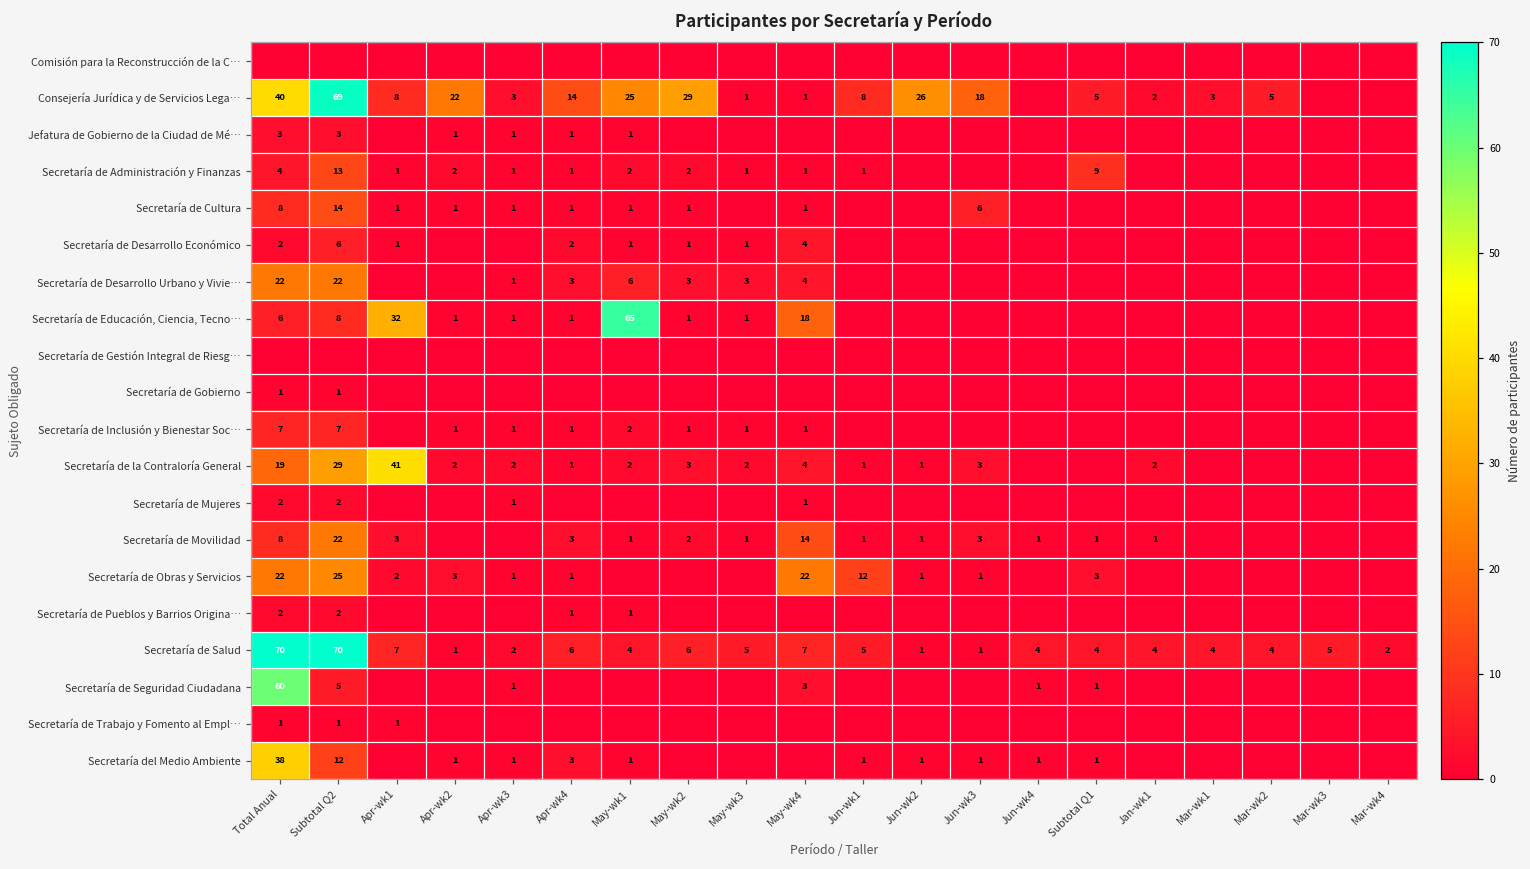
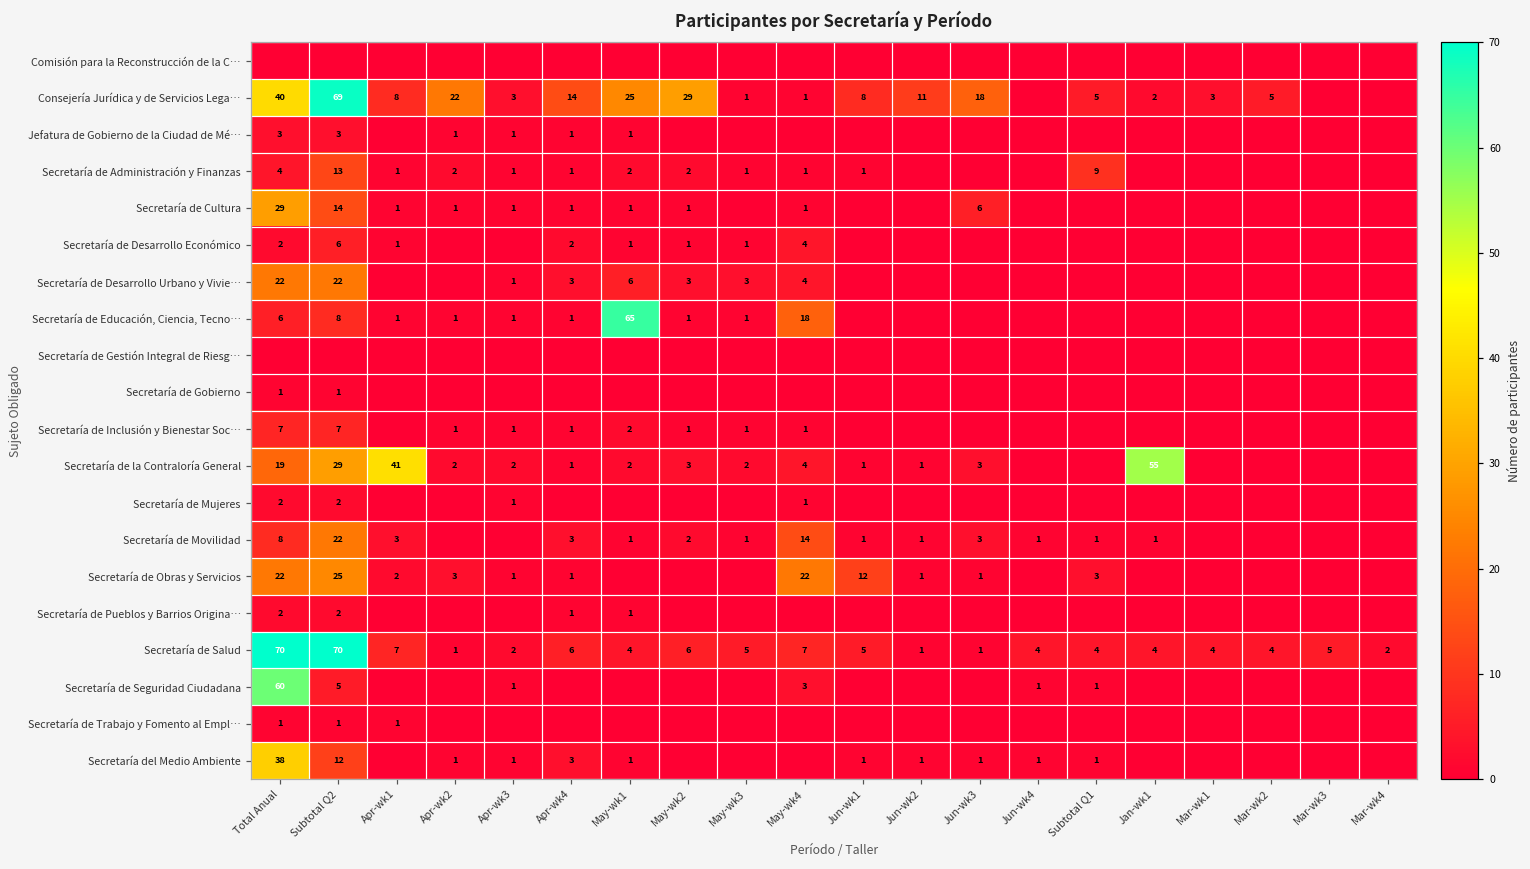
Consejería Jurídica y de Servicios Lega…, Jun-wk2: 26 -> 11
Secretaría de Cultura, Total Anual: 8 -> 29
Secretaría de Educación, Ciencia, Tecno…, Apr-wk1: 32 -> 1
Secretaría de la Contraloría General, Jan-wk1: 2 -> 55
